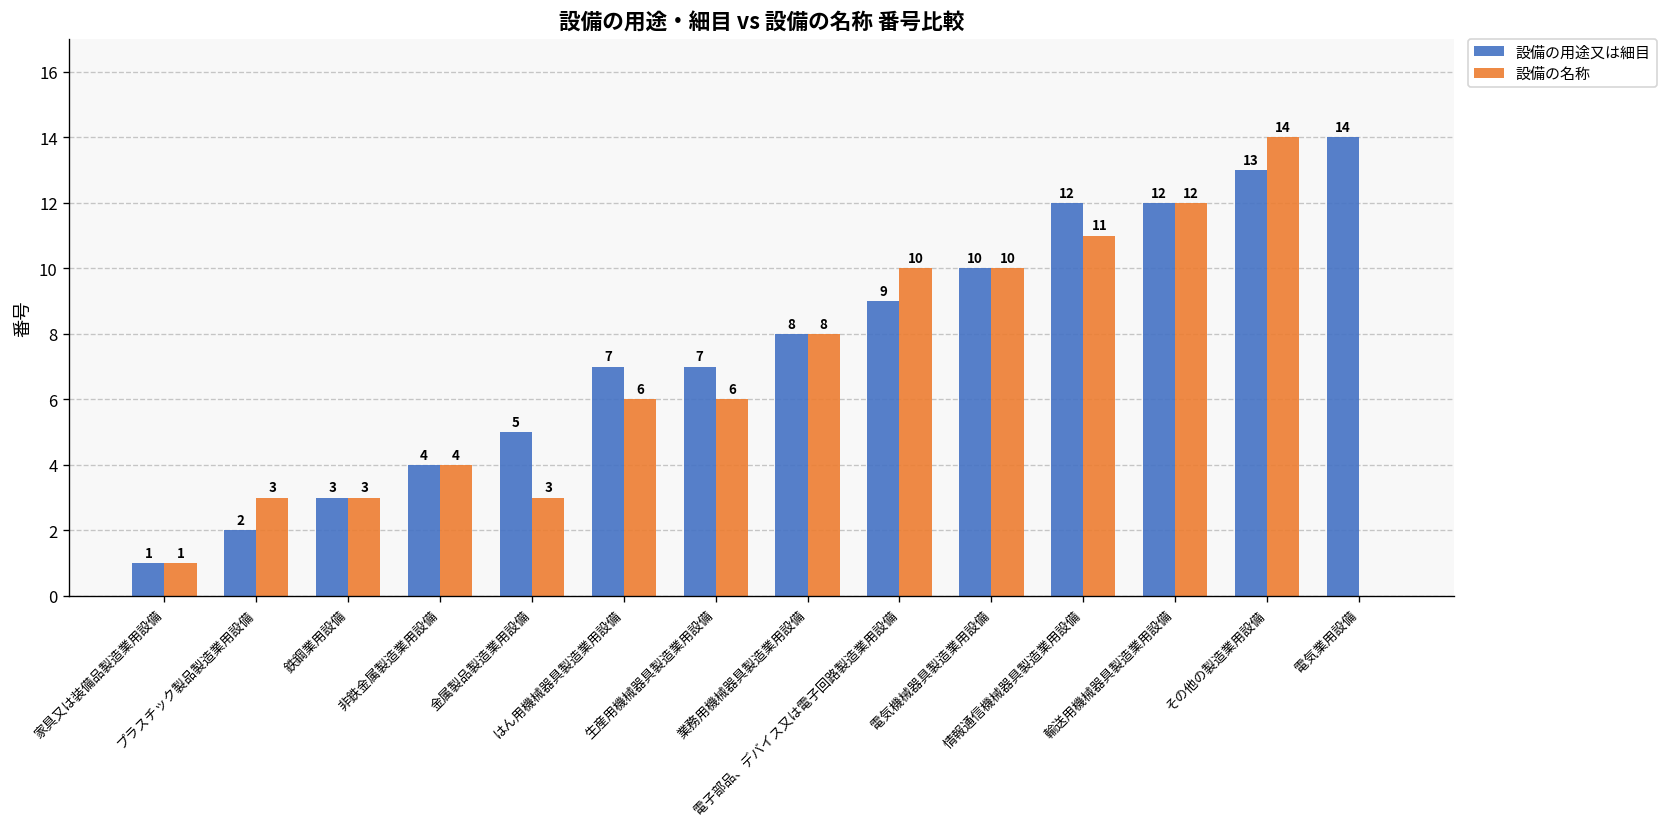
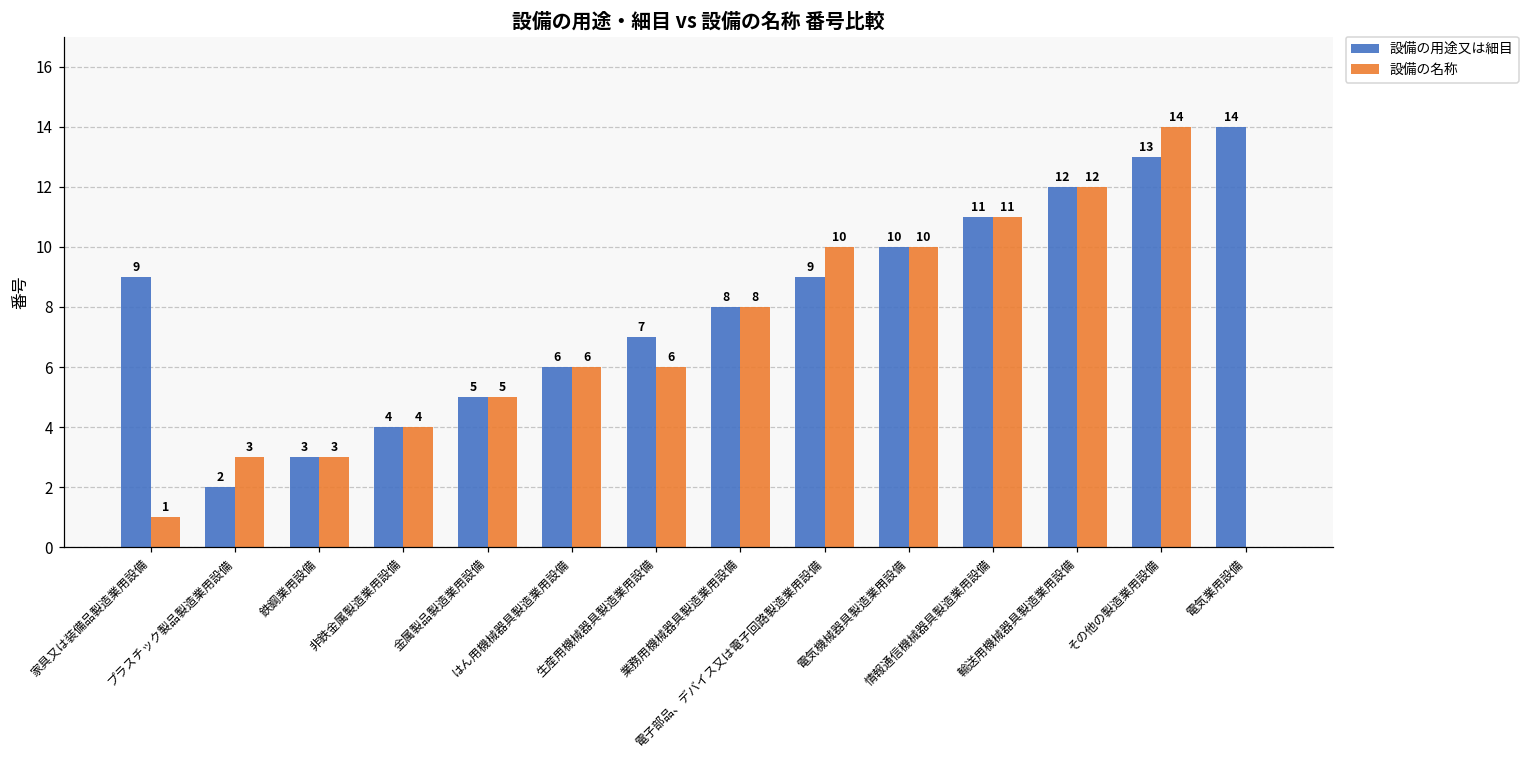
設備の用途又は細目, 家具又は装備品製造業用設備: 1 -> 9
設備の名称, 金属製品製造業用設備: 3 -> 5
設備の用途又は細目, はん用機械器具製造業用設備: 7 -> 6
設備の用途又は細目, 情報通信機械器具製造業用設備: 12 -> 11
